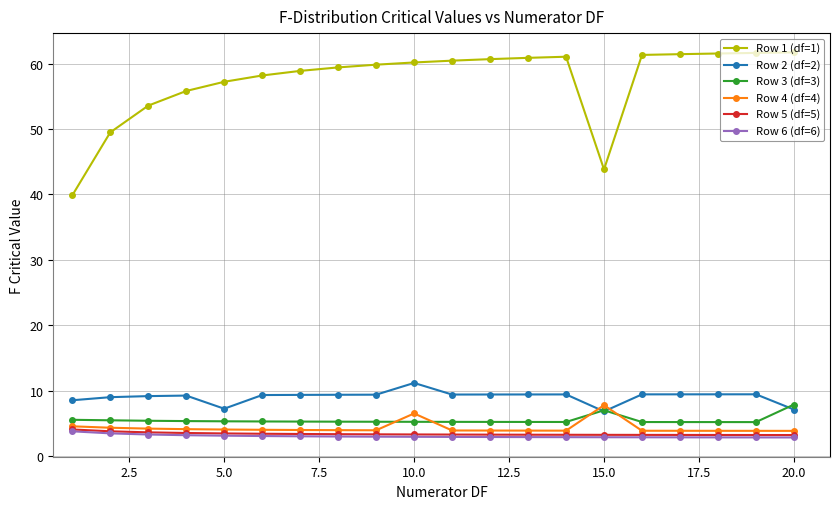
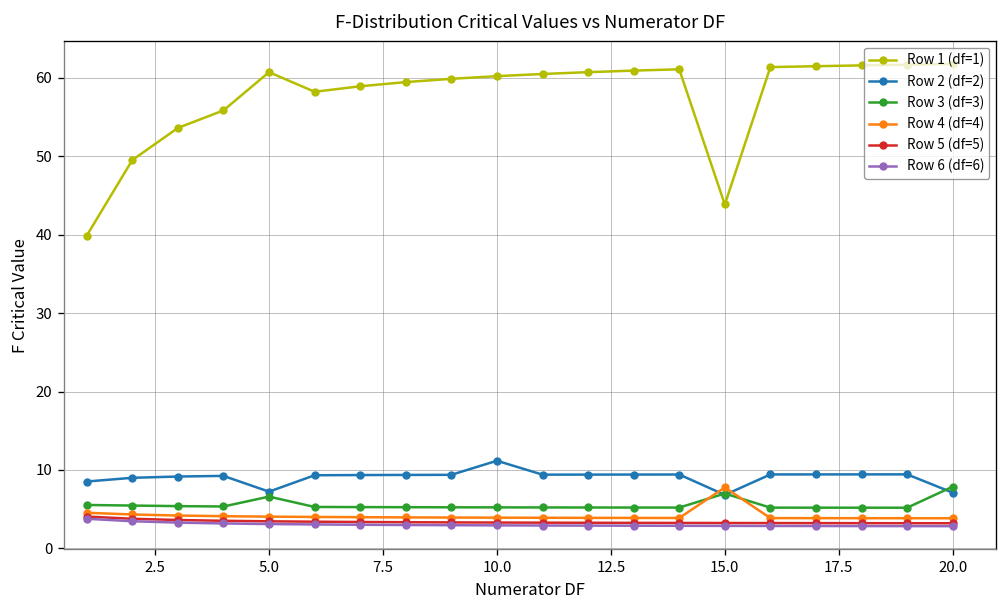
Row 1 (df=1), 5.0: 57 -> 61
Row 3 (df=3), 5.0: 5 -> 7
Row 4 (df=4), 10.0: 7 -> 4
